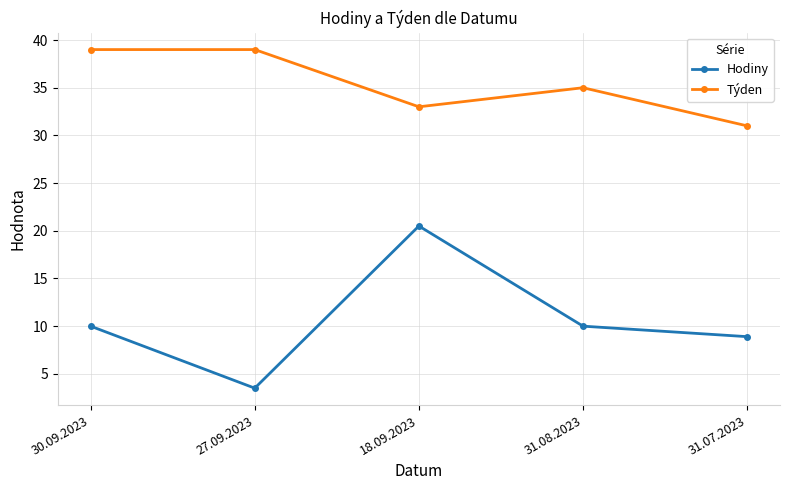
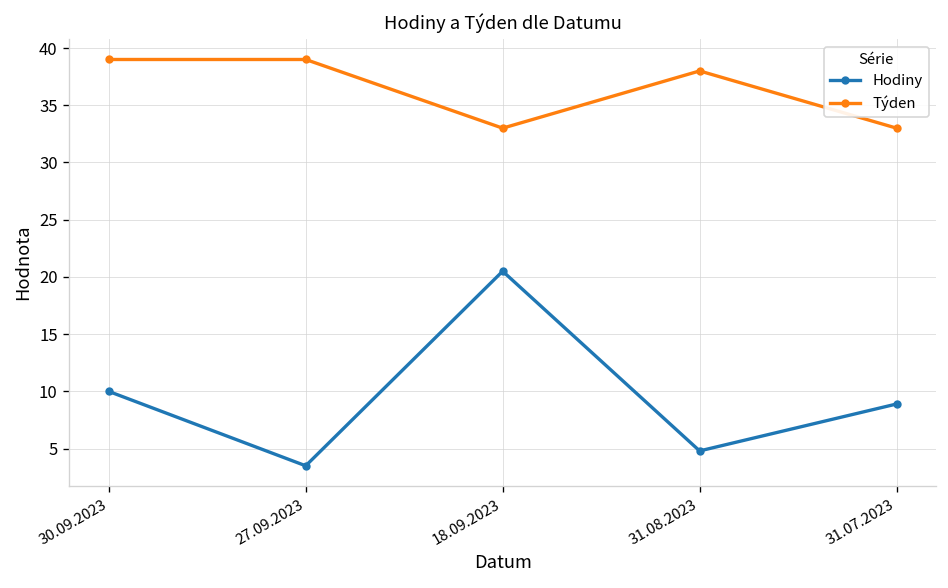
Hodiny, 31.08.2023: 10 -> 5
Týden, 31.08.2023: 35 -> 38
Týden, 31.07.2023: 31 -> 33
